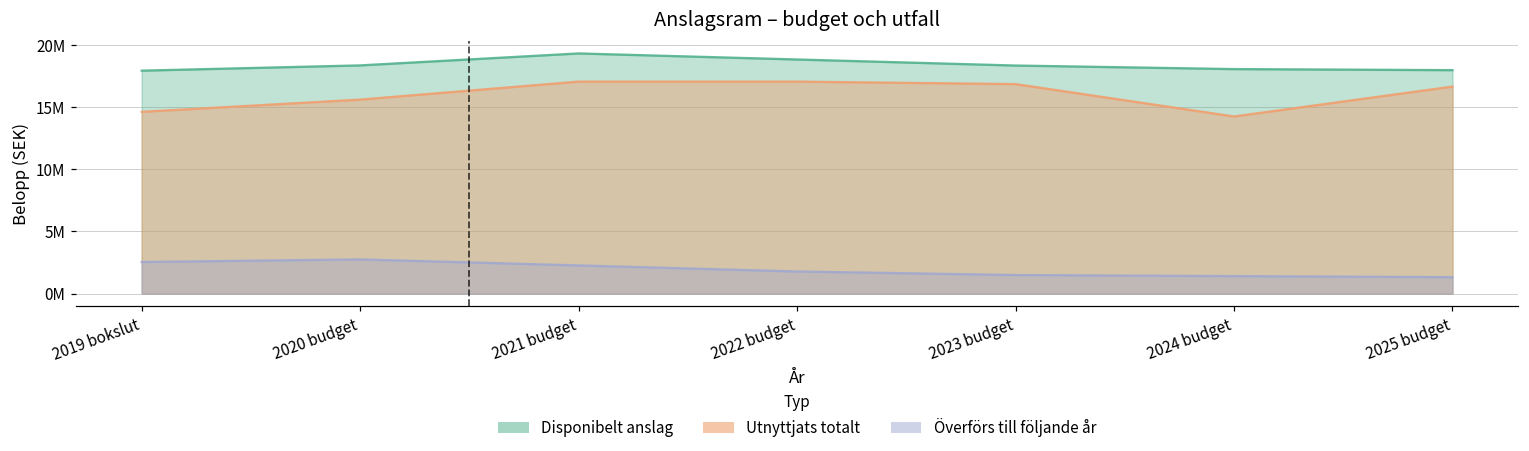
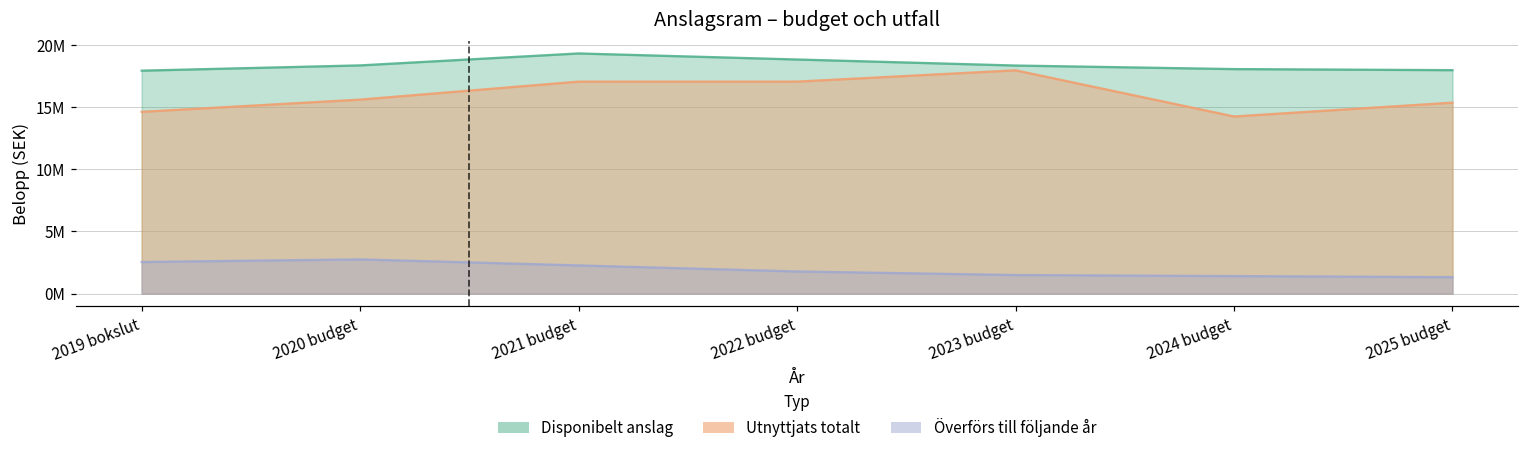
Utnyttjats totalt, 2023 budget: 16800000 -> 17900000
Utnyttjats totalt, 2025 budget: 16600000 -> 15300000
